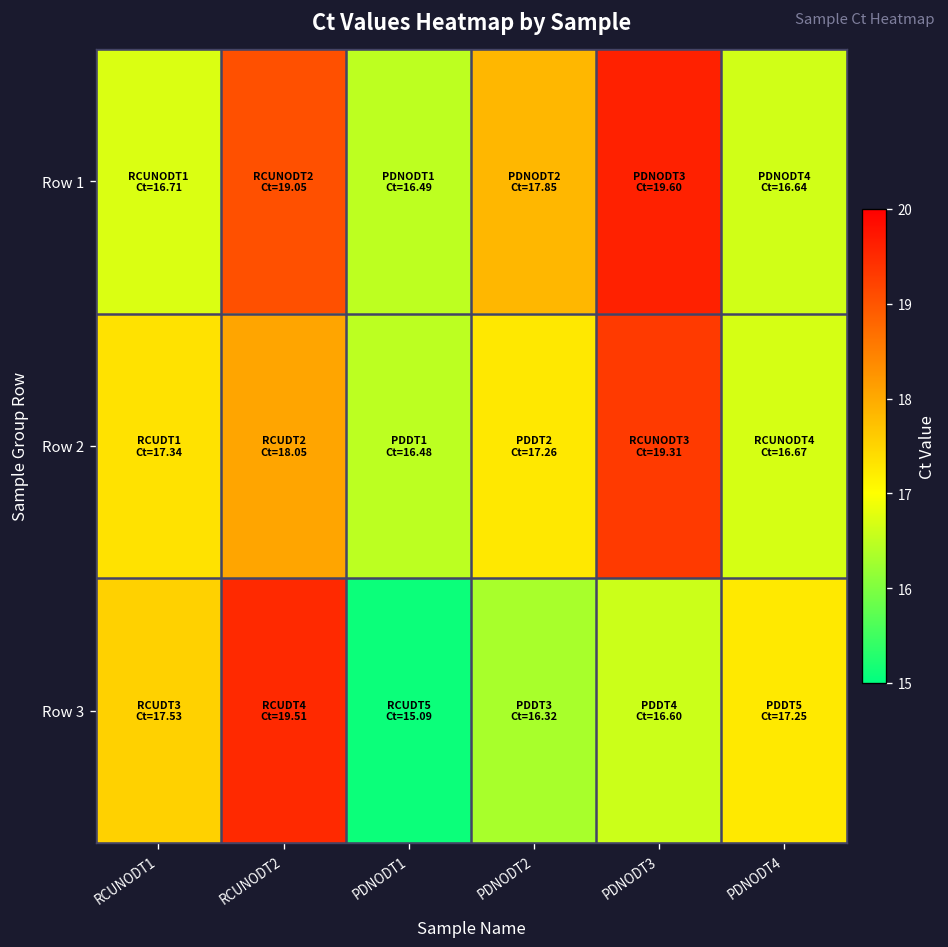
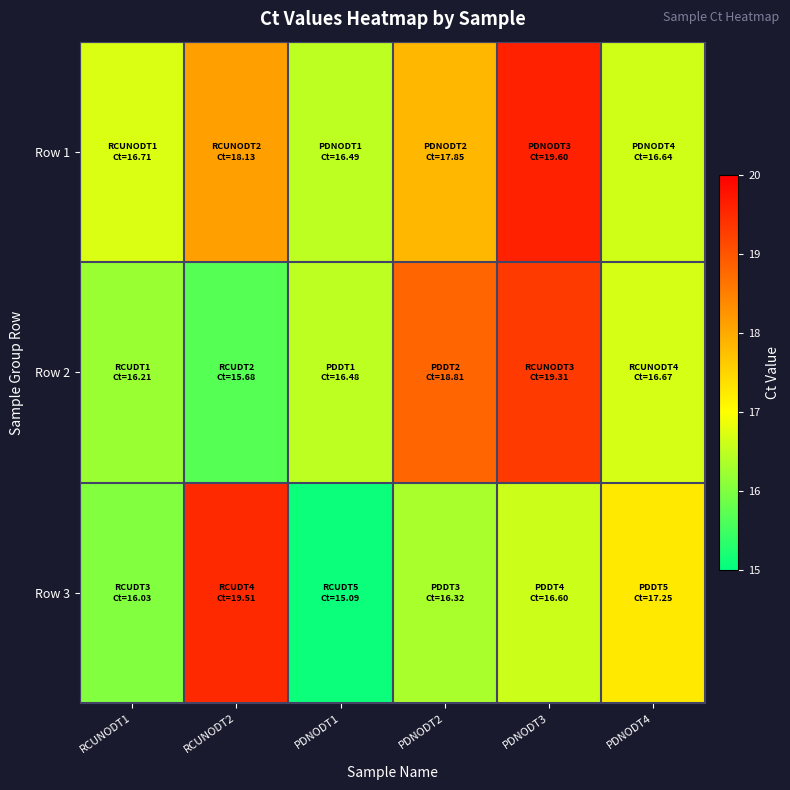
Row 1, RCUNODT2: 19.05 -> 18.13
Row 2, RCUNODT1: 17.34 -> 16.21
Row 2, RCUNODT2: 18.05 -> 15.68
Row 2, PDNODT2: 17.26 -> 18.81
Row 3, RCUNODT1: 17.53 -> 16.03
